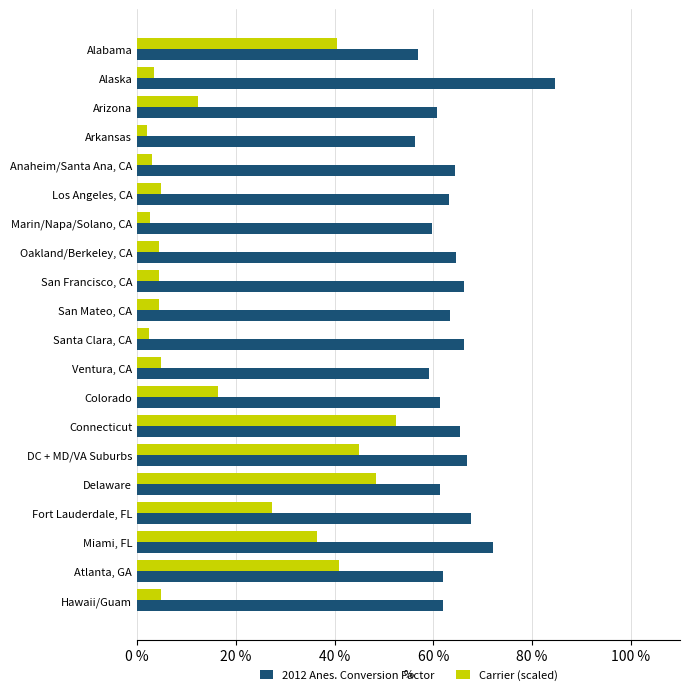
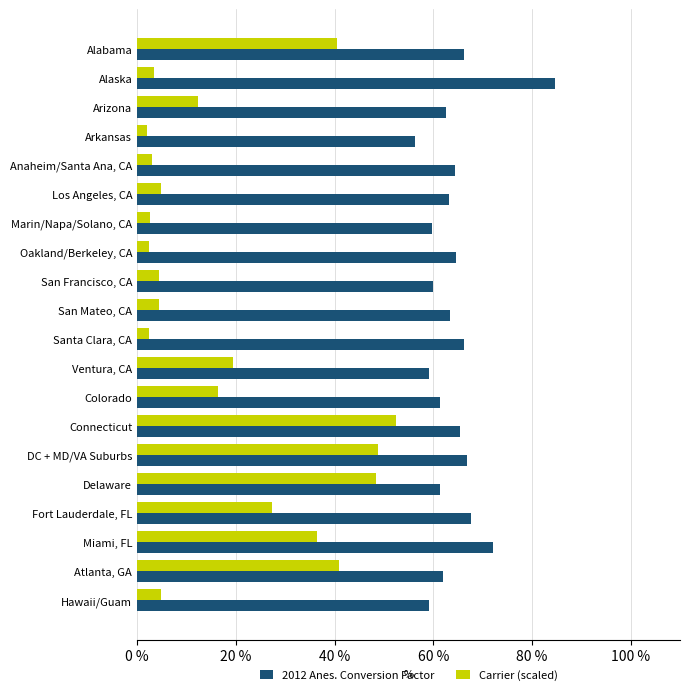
2012 Anes. Conversion Factor, Alabama: 57 % -> 66 %
2012 Anes. Conversion Factor, Arizona: 61 % -> 63 %
Carrier (scaled), Oakland/Berkeley, CA: 4 % -> 2 %
2012 Anes. Conversion Factor, San Francisco, CA: 66 % -> 60 %
Carrier (scaled), Ventura, CA: 5 % -> 20 %
Carrier (scaled), DC + MD/VA Suburbs: 45 % -> 49 %
2012 Anes. Conversion Factor, Hawaii/Guam: 62 % -> 59 %
